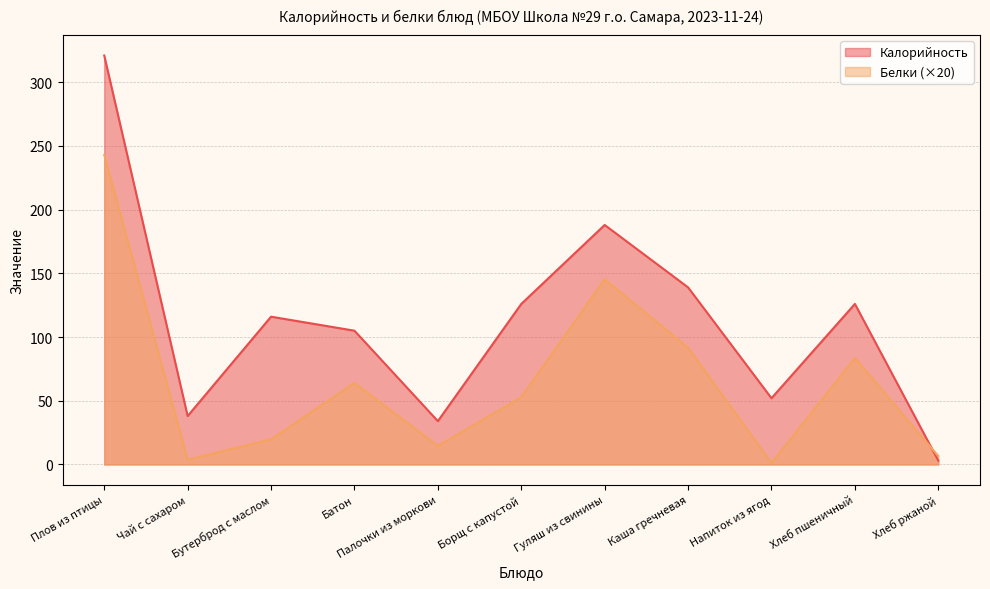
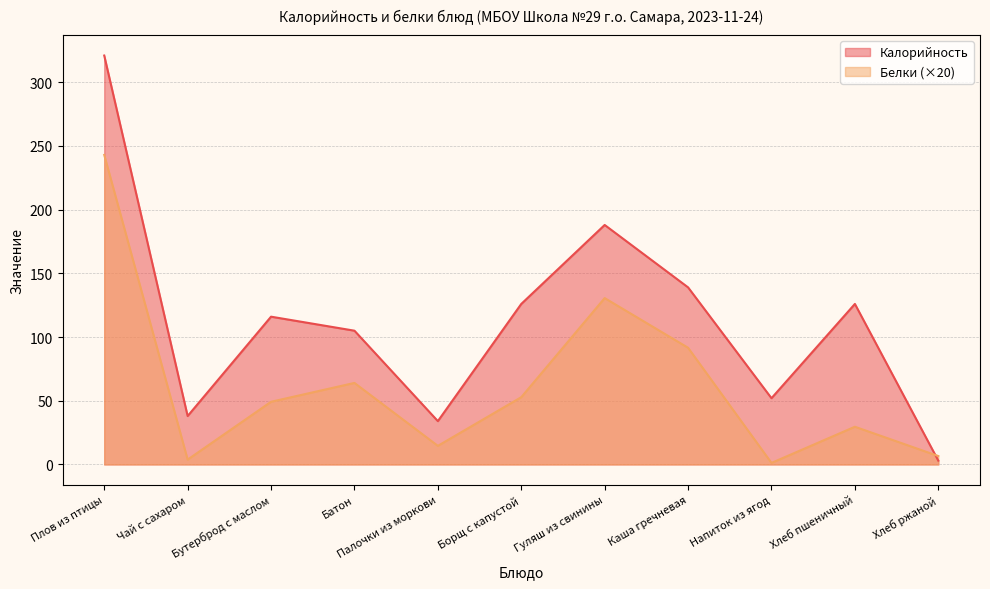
Белки (×20), Бутерброд с маслом: 20 -> 49
Белки (×20), Гуляш из свинины: 145 -> 131
Белки (×20), Хлеб пшеничный: 84 -> 30
